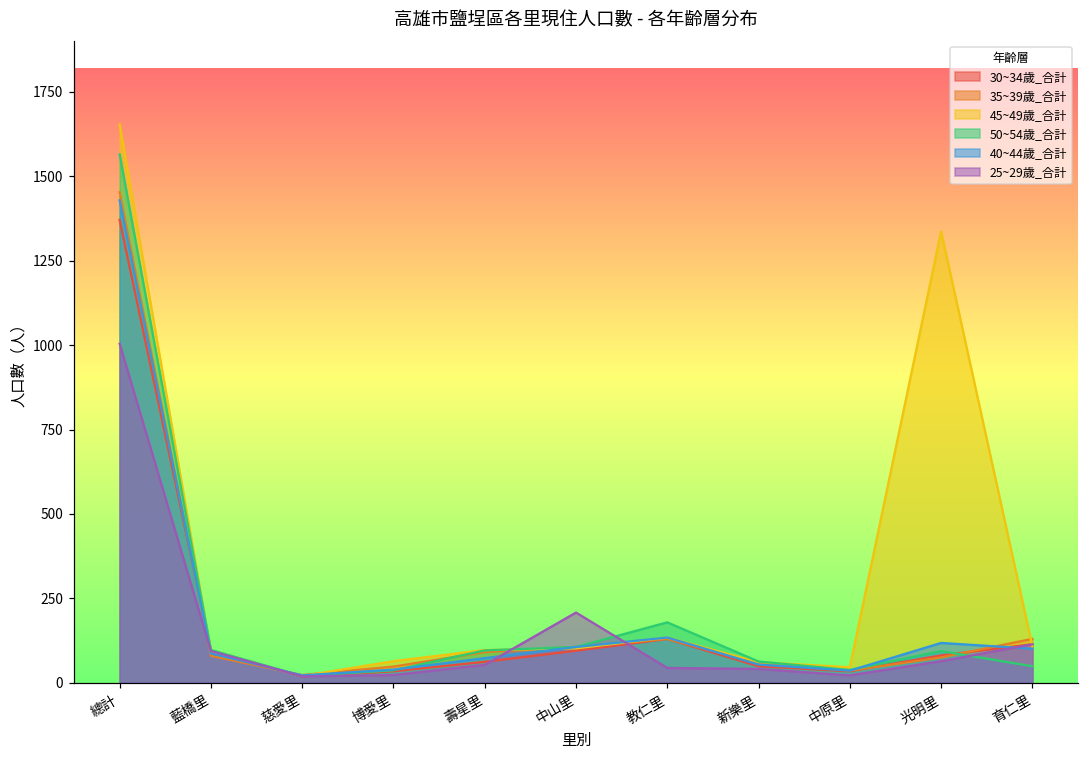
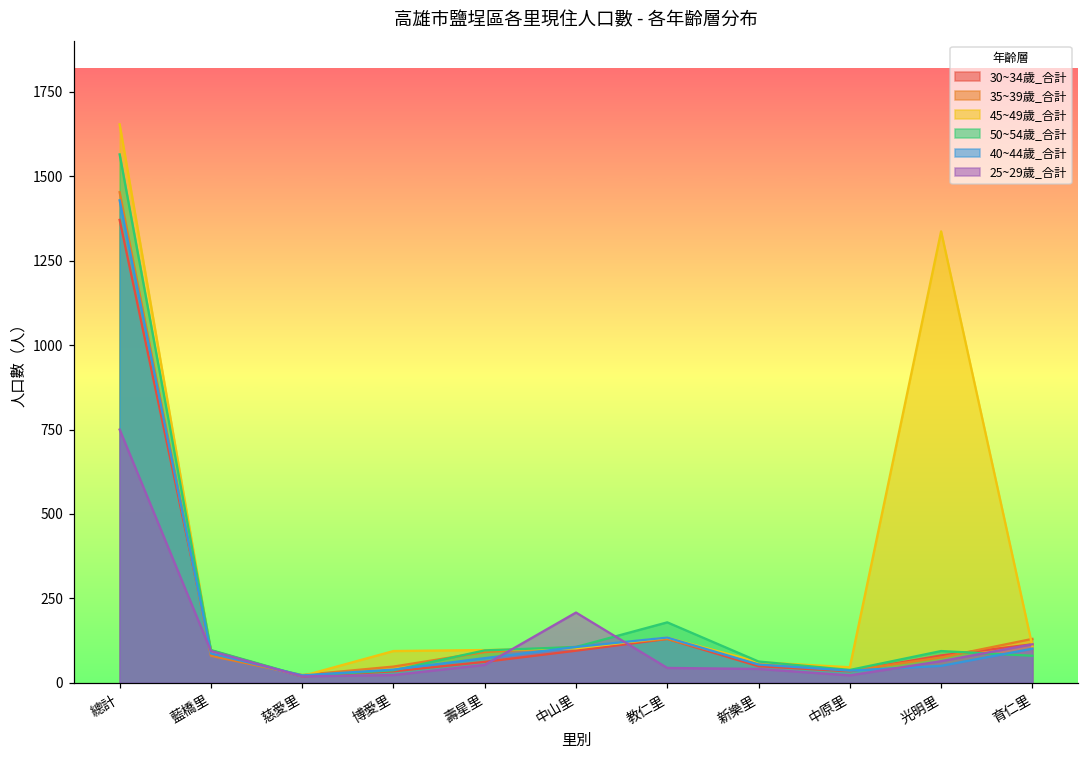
25~29歲_合計, 總計: 1000 -> 750
45~49歲_合計, 博愛里: 60 -> 90
40~44歲_合計, 光明里: 120 -> 50
50~54歲_合計, 育仁里: 50 -> 80
